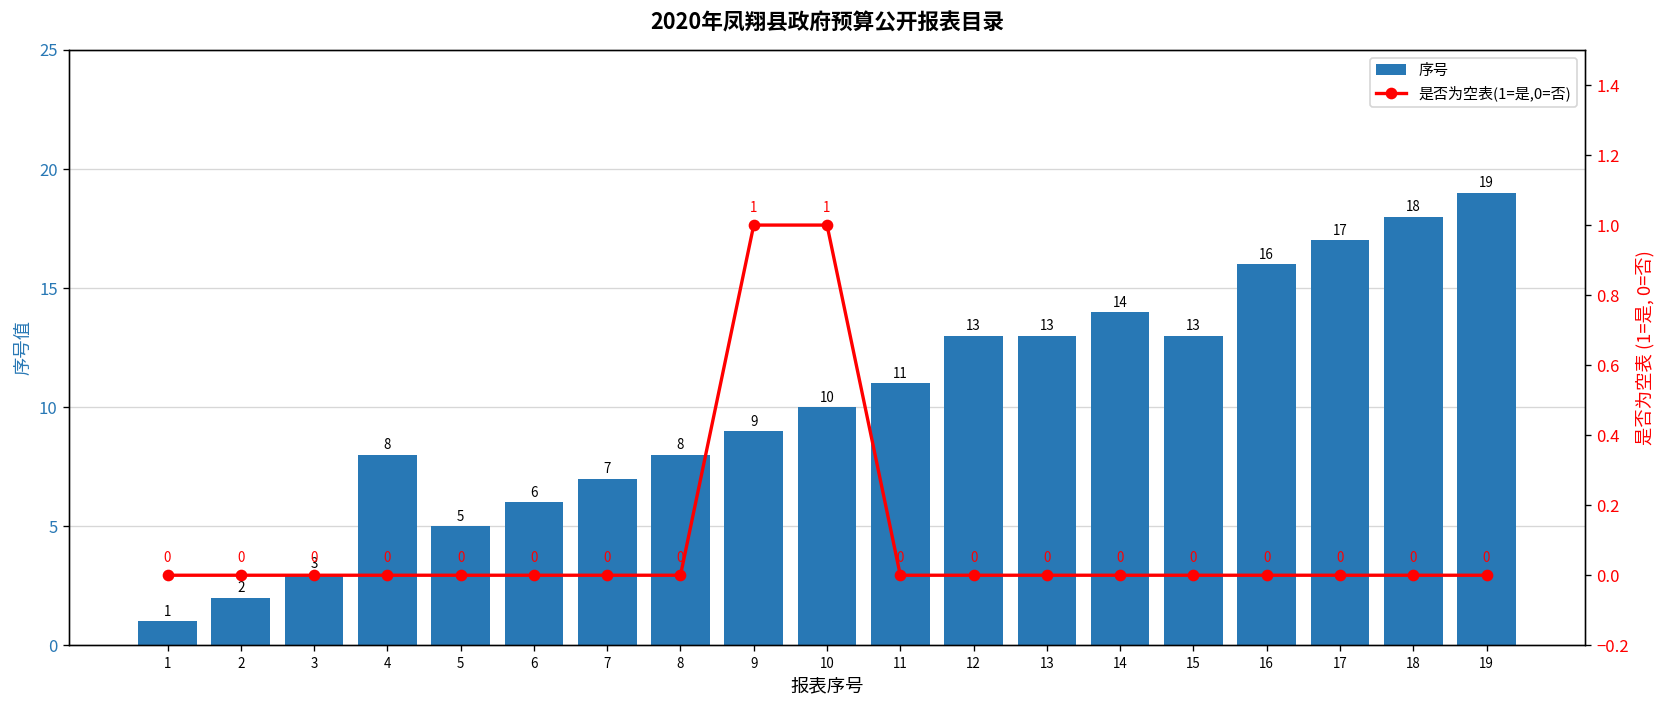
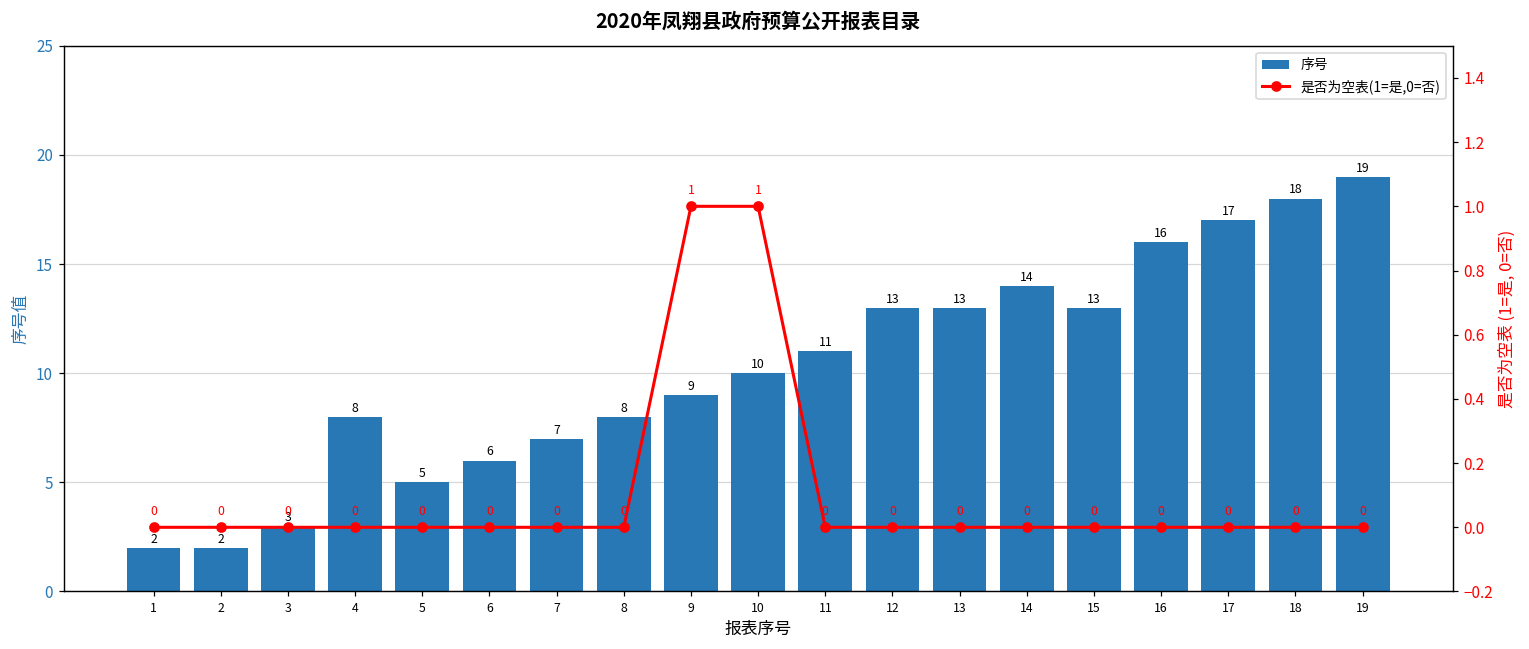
序号, 1: 1 -> 2
